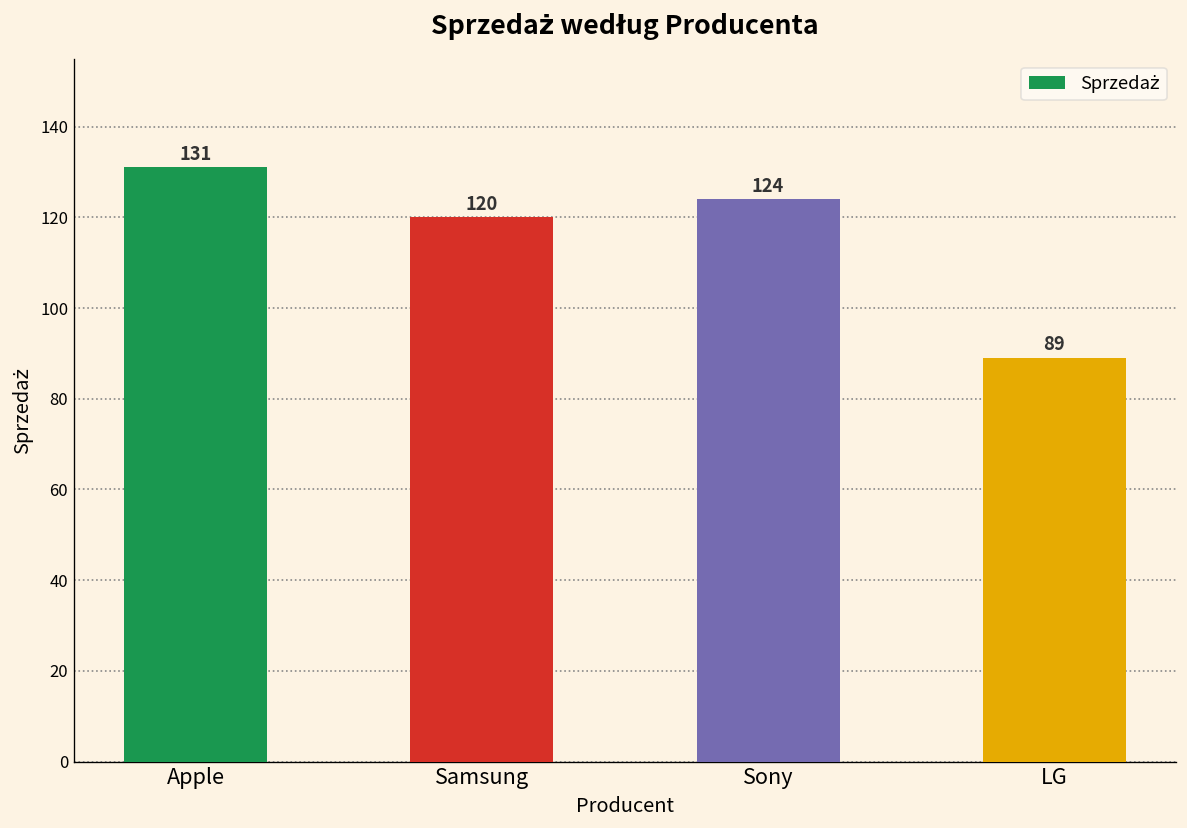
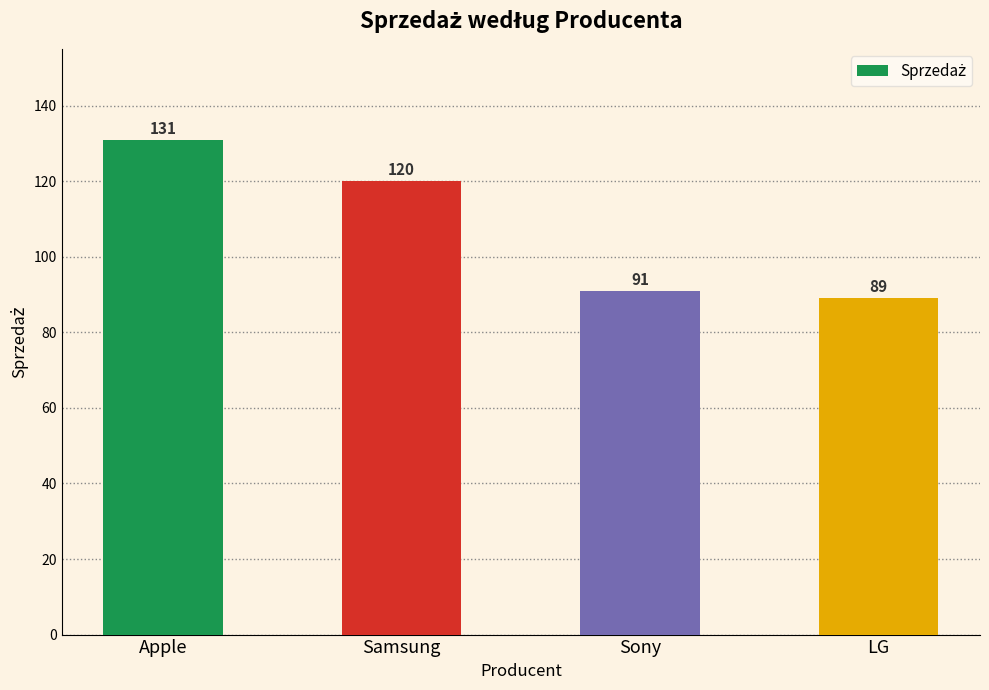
Sony: 124 -> 91
